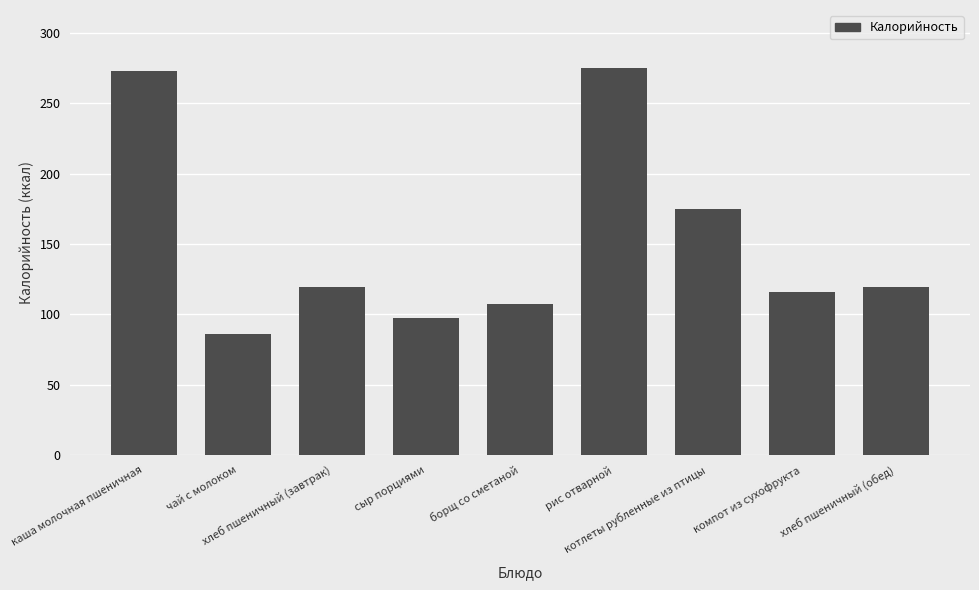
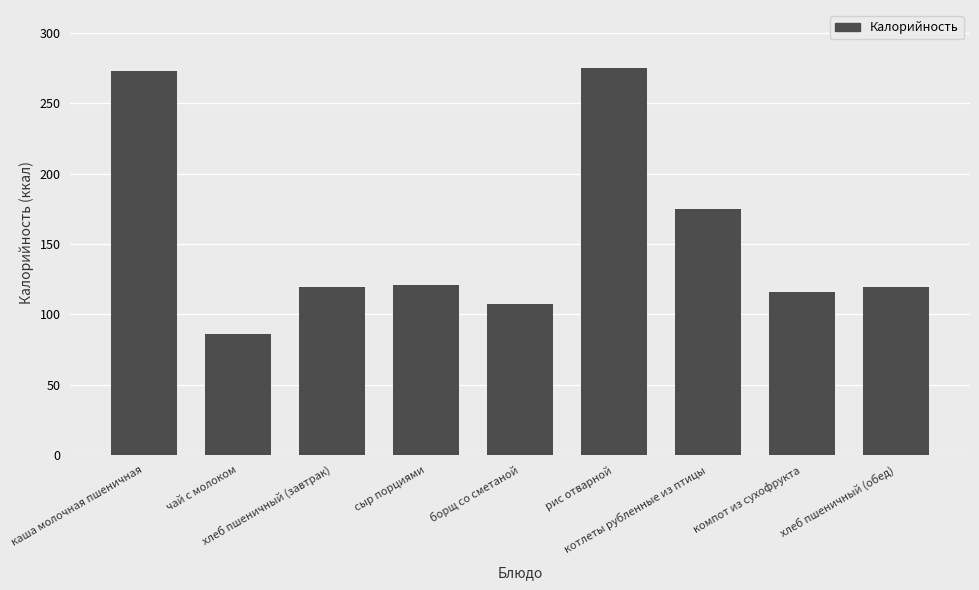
сыр порциями: 97 -> 121
